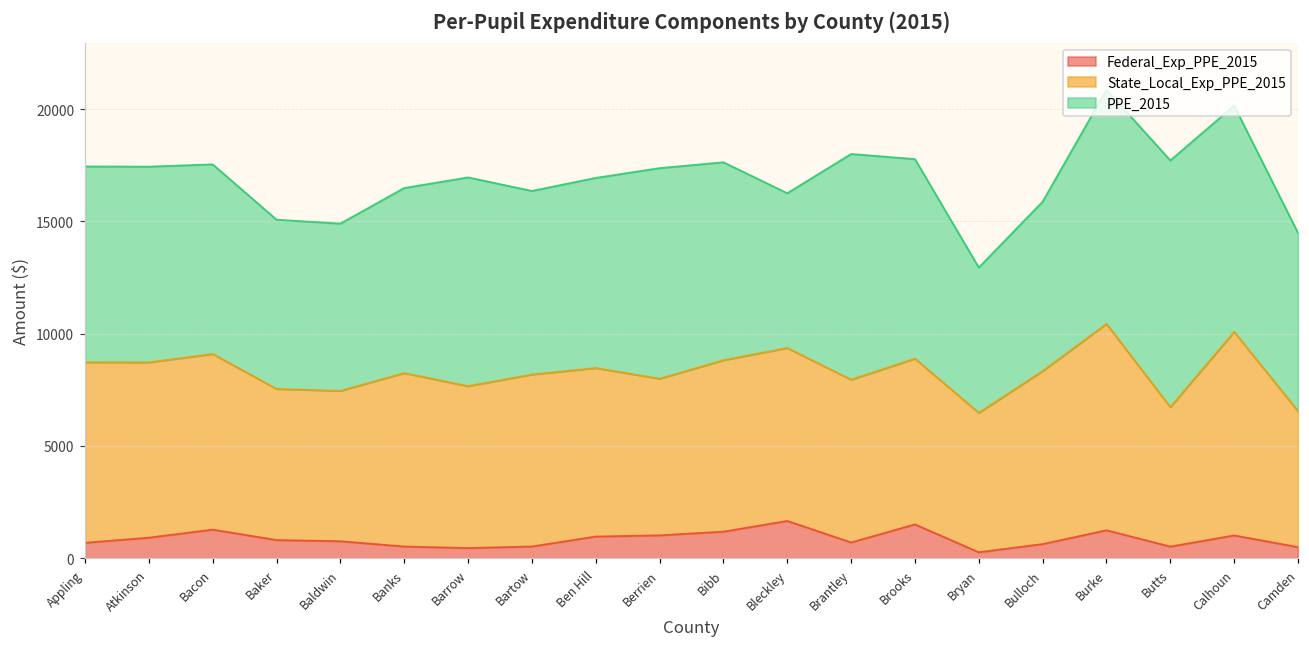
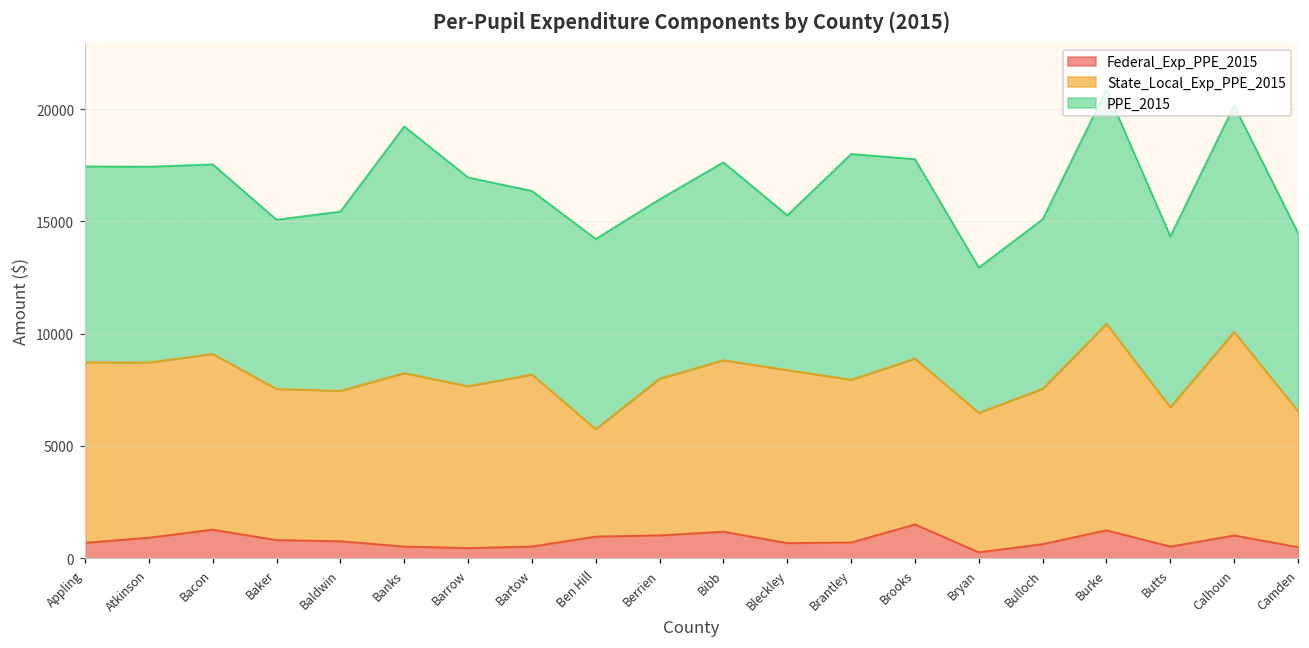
PPE_2015, Baldwin: 7500 -> 8000
PPE_2015, Banks: 8200 -> 11000
State_Local_Exp_PPE_2015, Ben Hill: 7500 -> 4800
PPE_2015, Berrien: 9400 -> 8000
Federal_Exp_PPE_2015, Bleckley: 1700 -> 700
State_Local_Exp_PPE_2015, Bulloch: 7700 -> 6900
PPE_2015, Butts: 11000 -> 7600
